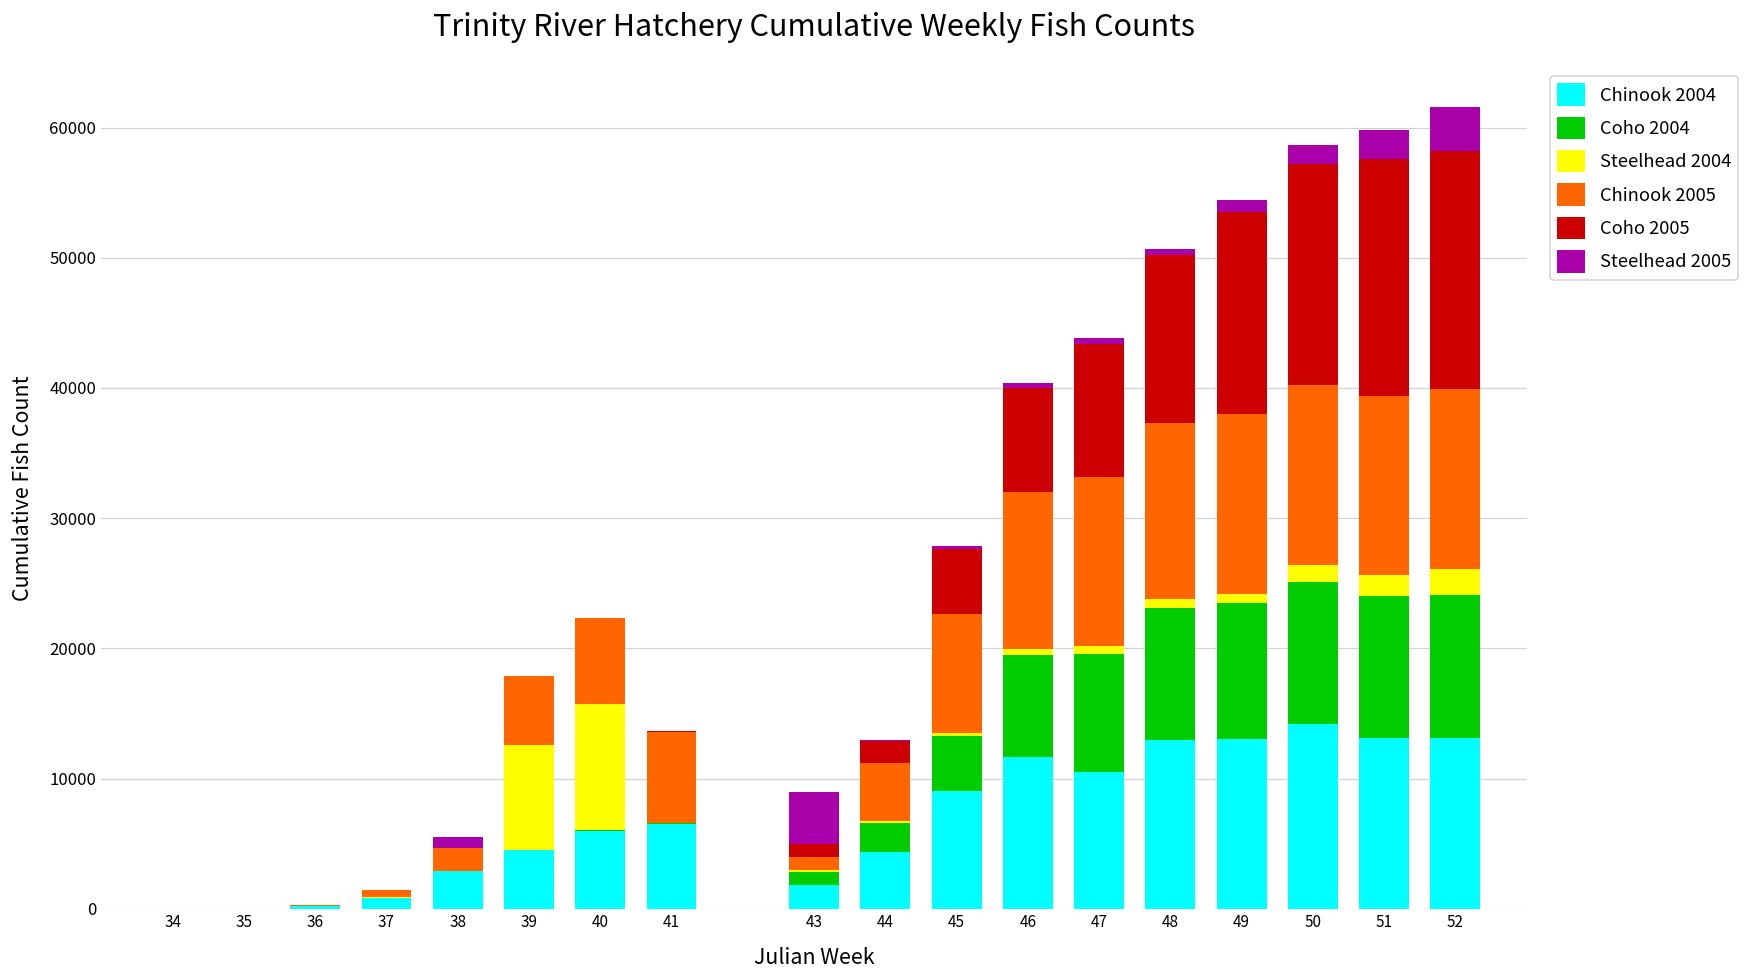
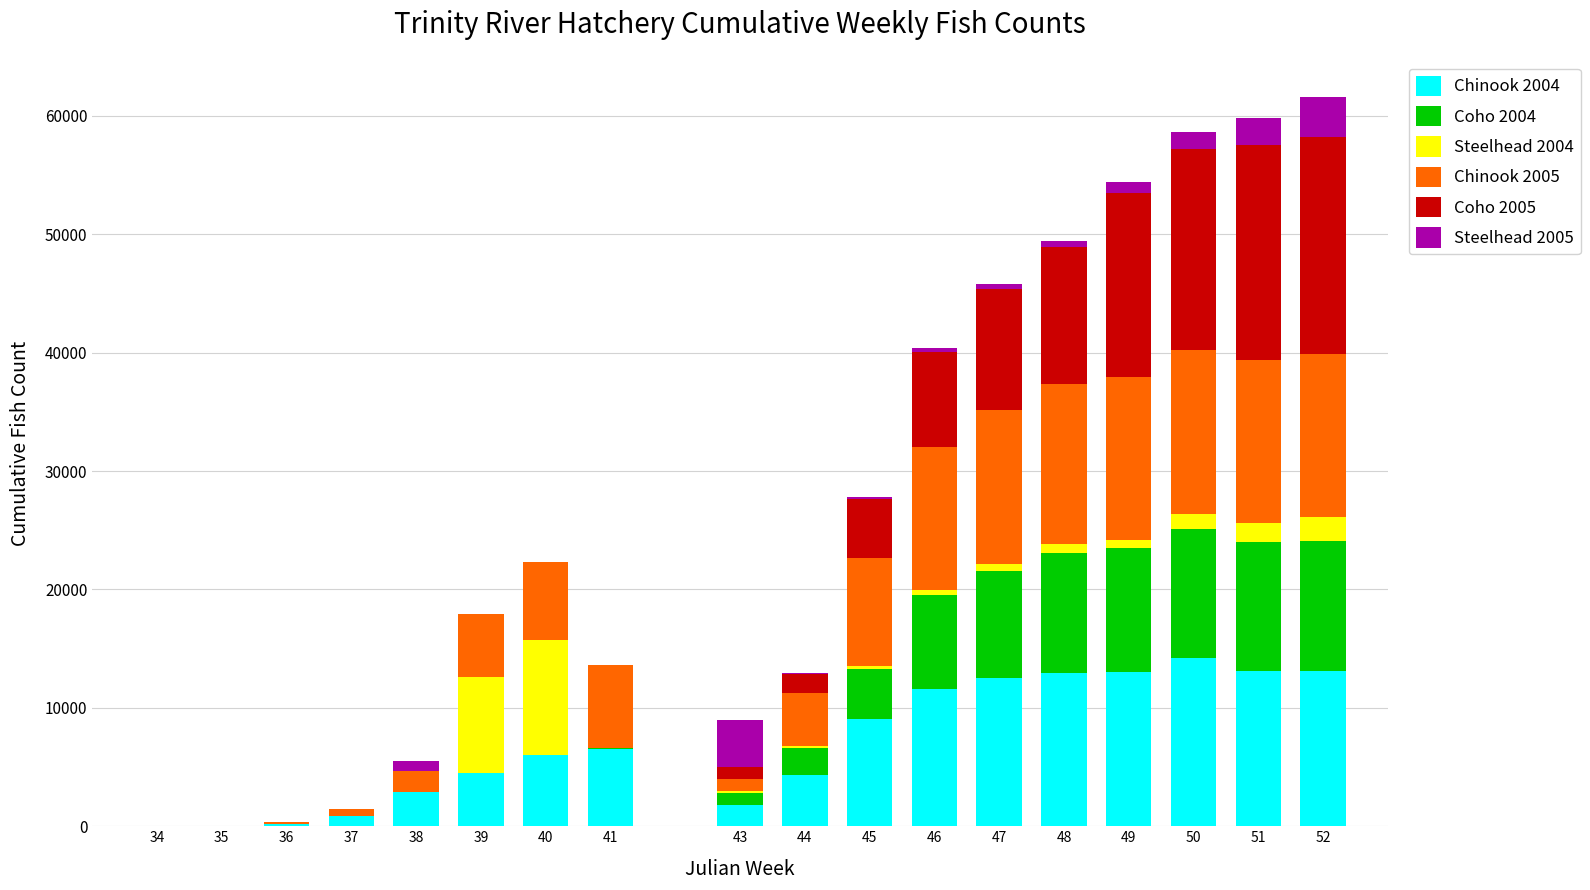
Chinook 2004, 47: 10500 -> 12500
Coho 2005, 48: 12900 -> 11600
